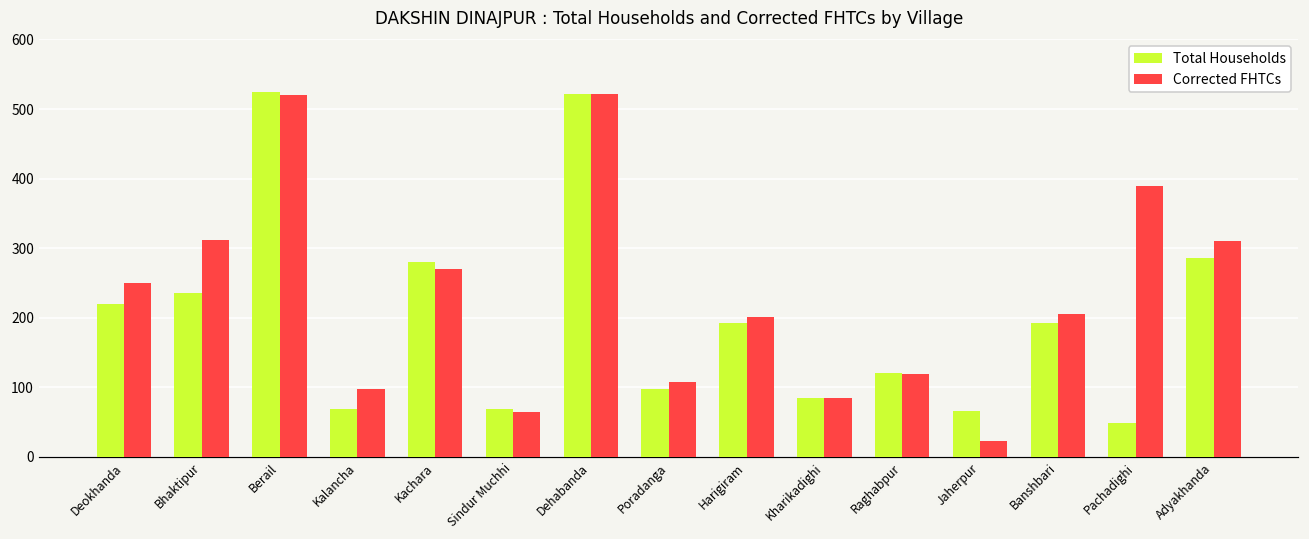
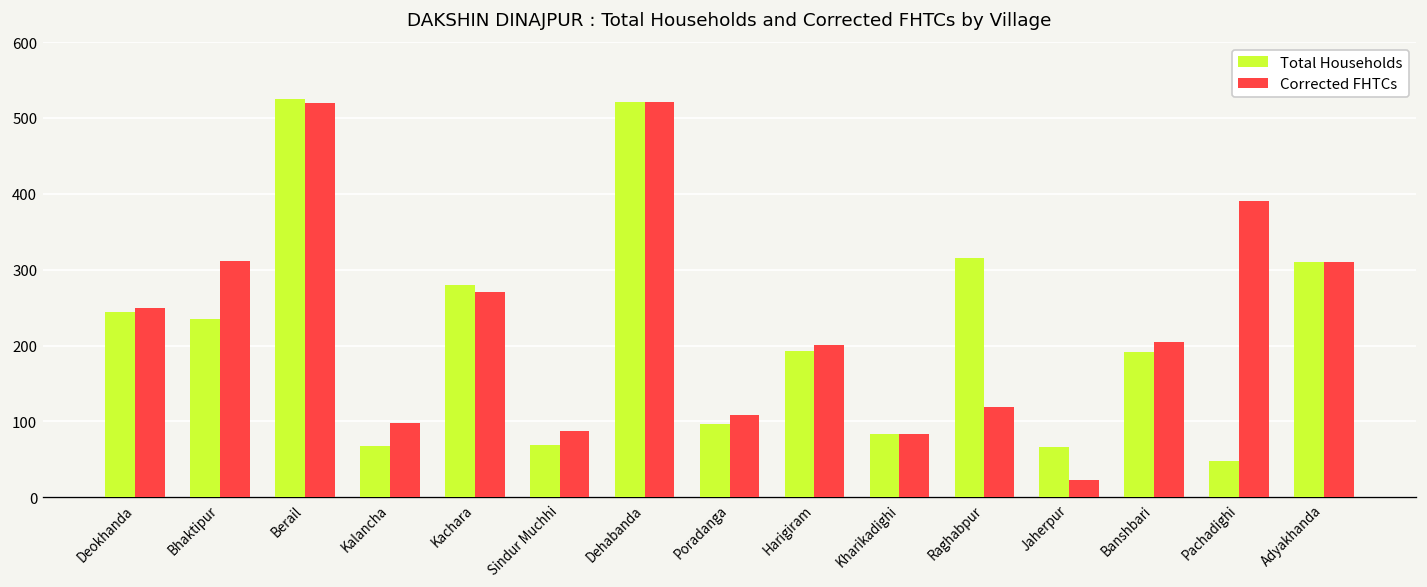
Total Households, Deokhanda: 220 -> 240
Corrected FHTCs, Sindur Muchhi: 60 -> 90
Total Households, Raghabpur: 120 -> 320
Total Households, Adyakhanda: 290 -> 310
